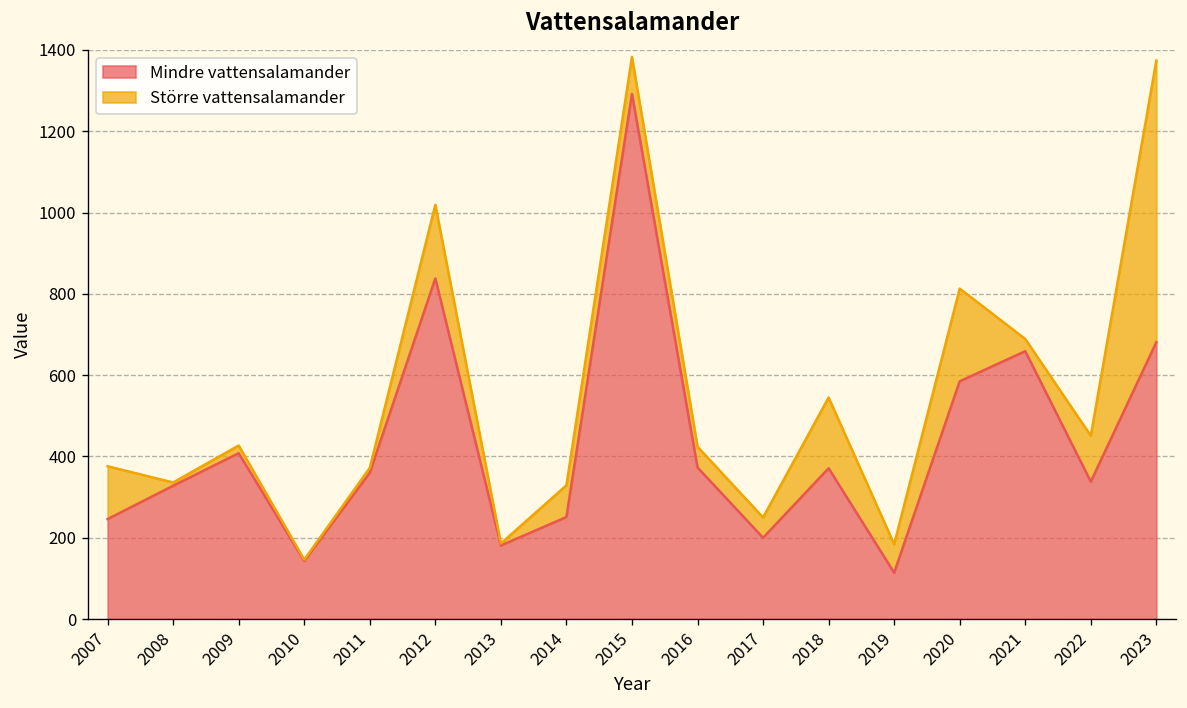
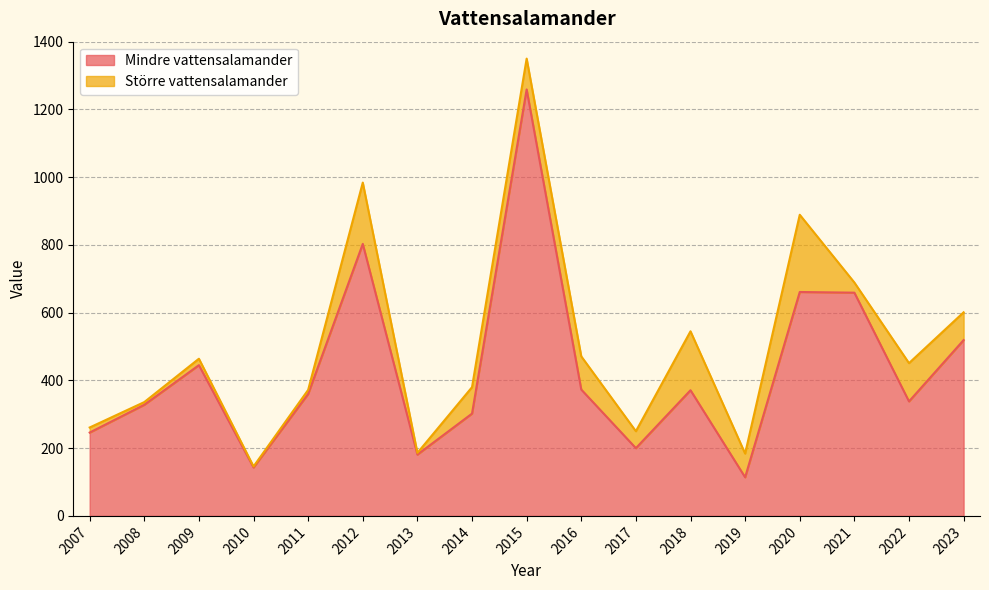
Större vattensalamander, 2007: 130 -> 20
Mindre vattensalamander, 2009: 410 -> 450
Mindre vattensalamander, 2012: 840 -> 800
Mindre vattensalamander, 2014: 250 -> 300
Mindre vattensalamander, 2015: 1290 -> 1260
Större vattensalamander, 2016: 50 -> 100
Mindre vattensalamander, 2020: 590 -> 660
Mindre vattensalamander, 2023: 680 -> 520
Större vattensalamander, 2023: 690 -> 80
